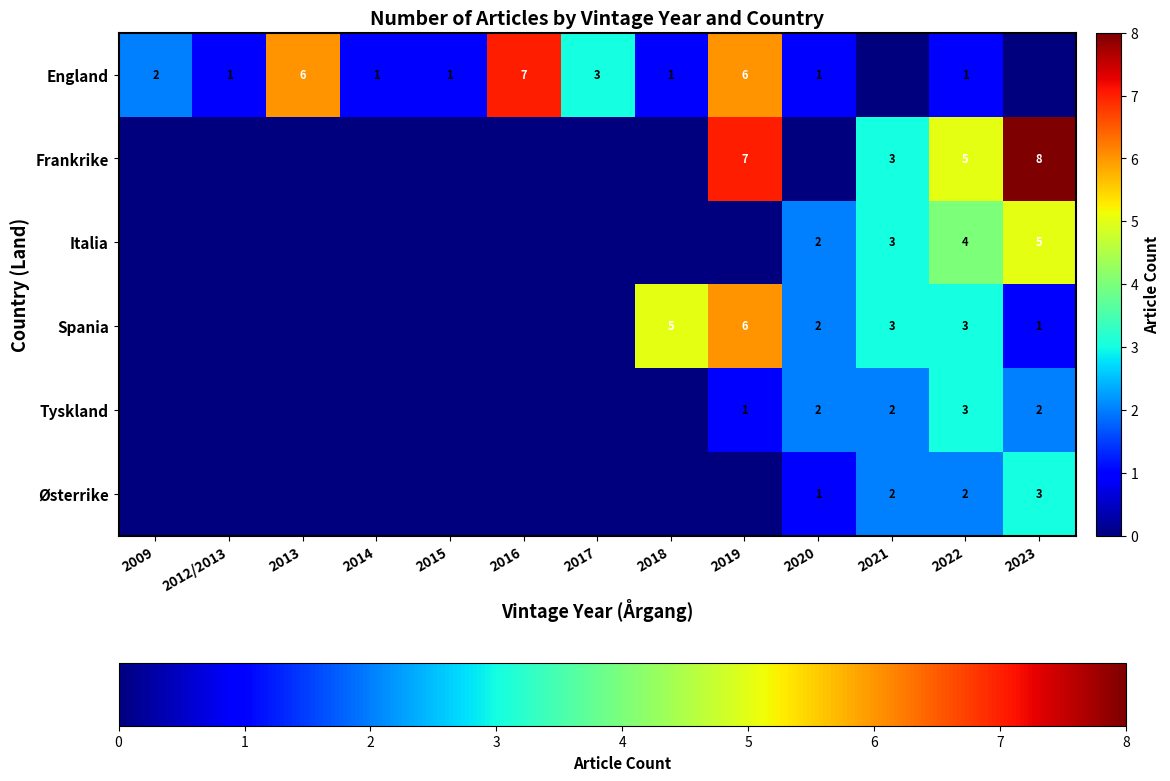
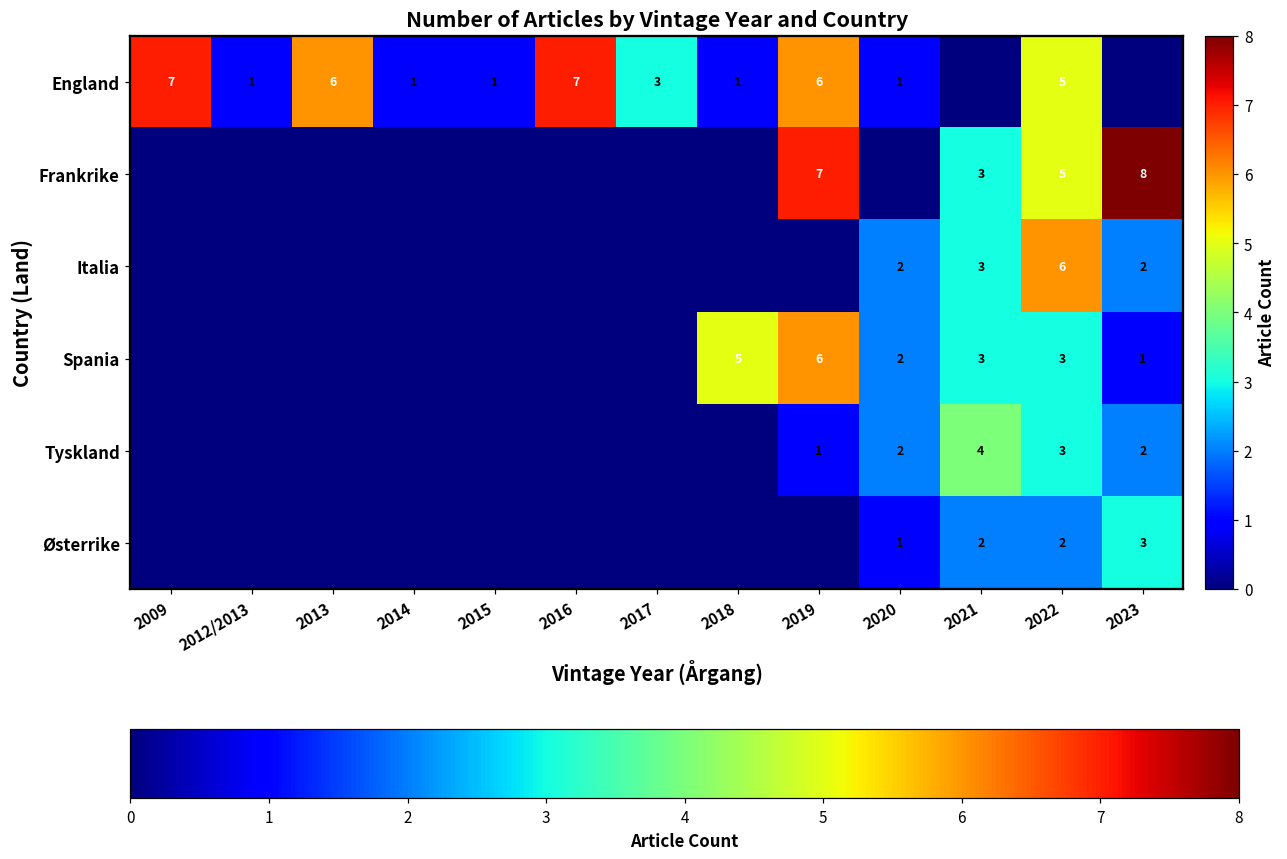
England, 2009: 2 -> 7
England, 2022: 1 -> 5
Italia, 2022: 4 -> 6
Italia, 2023: 5 -> 2
Tyskland, 2021: 2 -> 4
